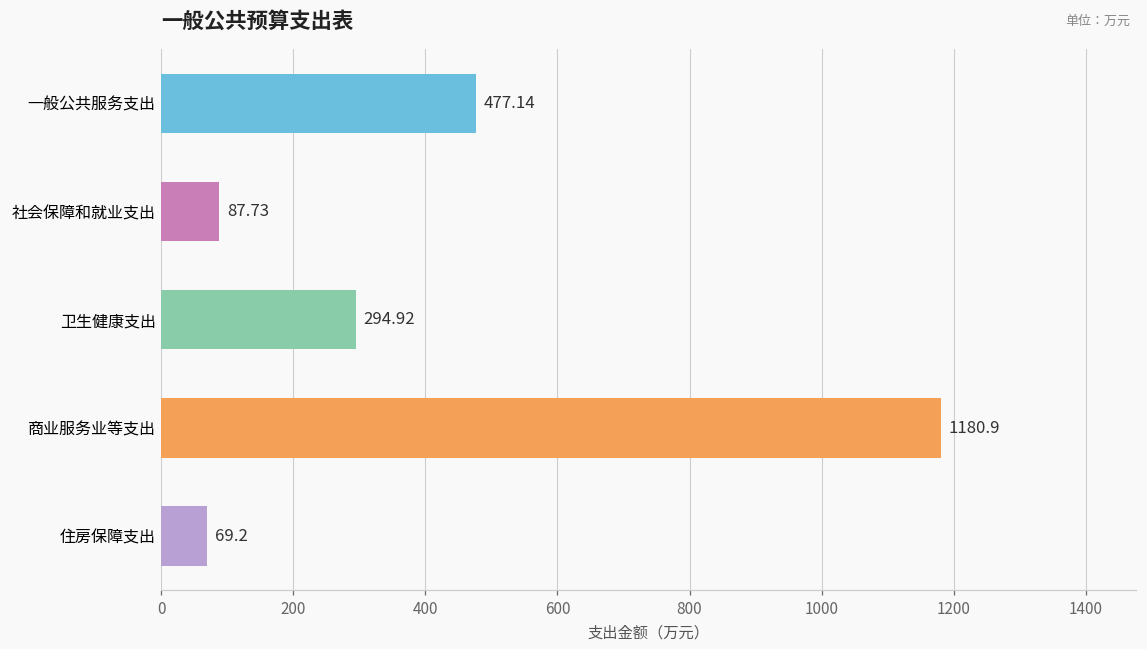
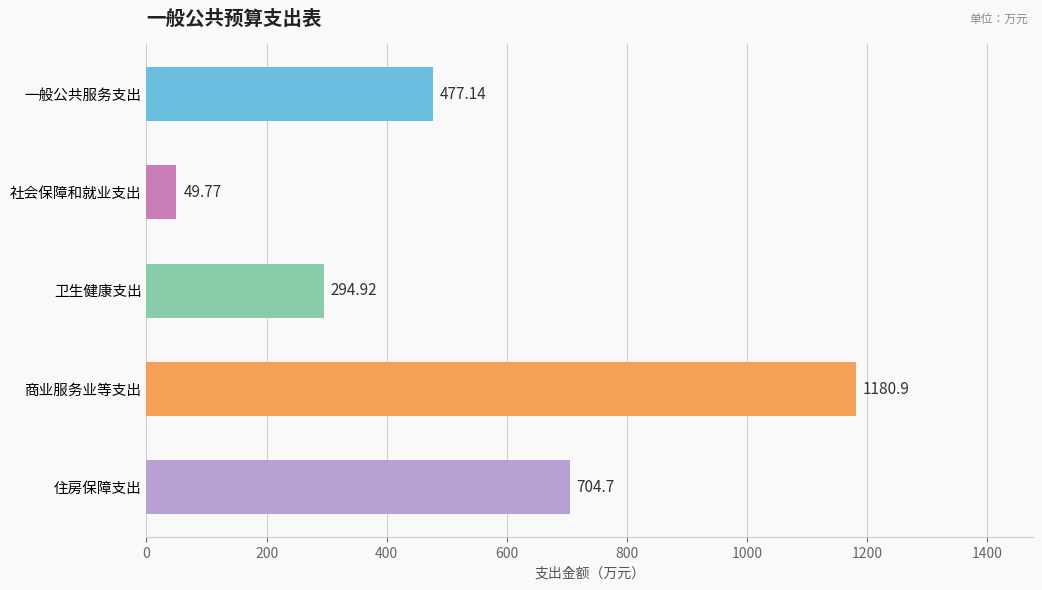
社会保障和就业支出: 87.73 -> 49.77
住房保障支出: 69.2 -> 704.7
